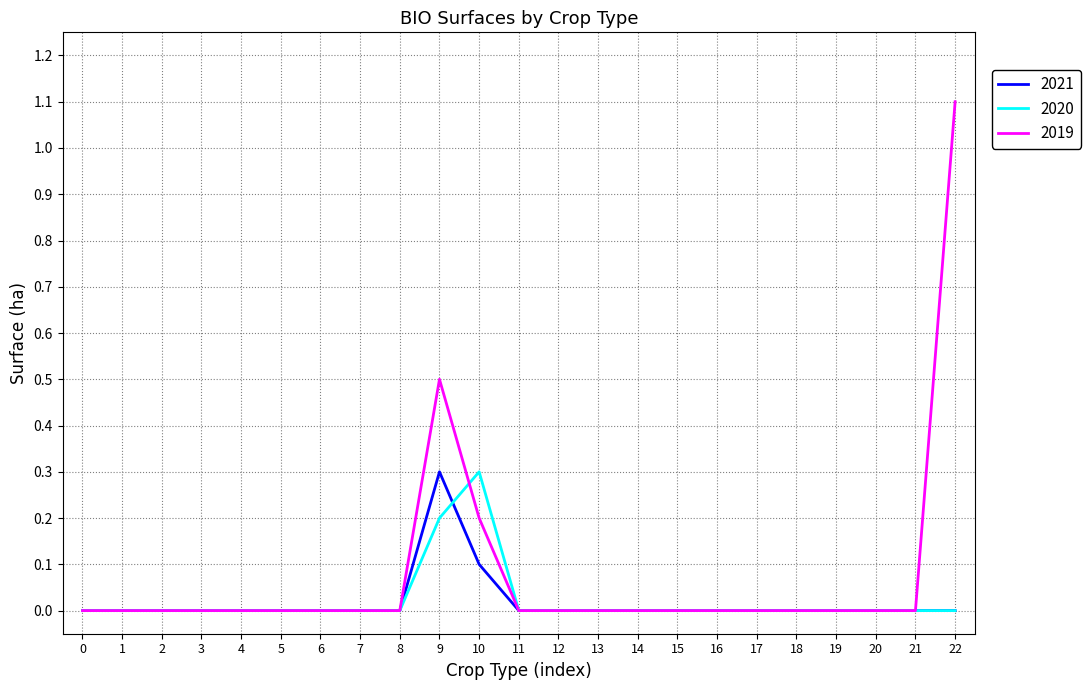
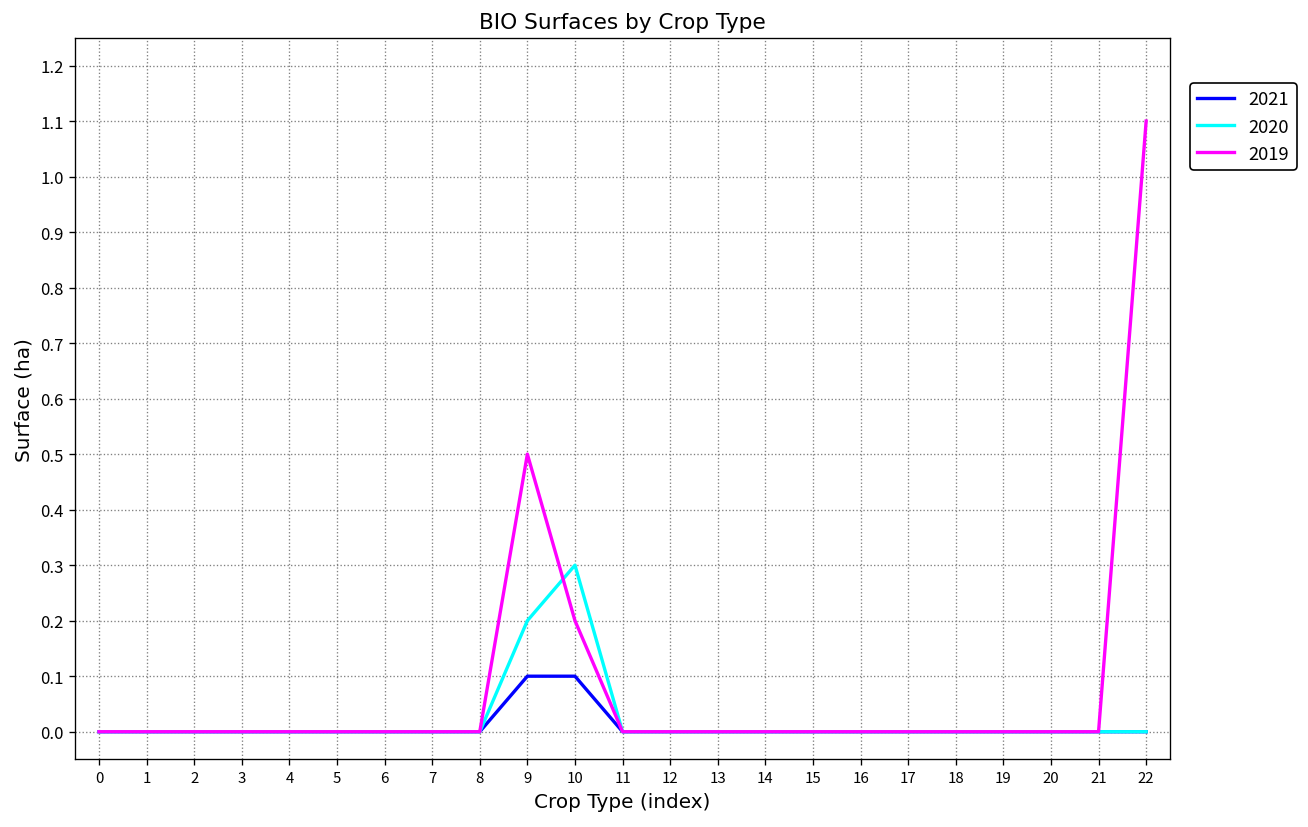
2021, 9: 0.3 -> 0.1
